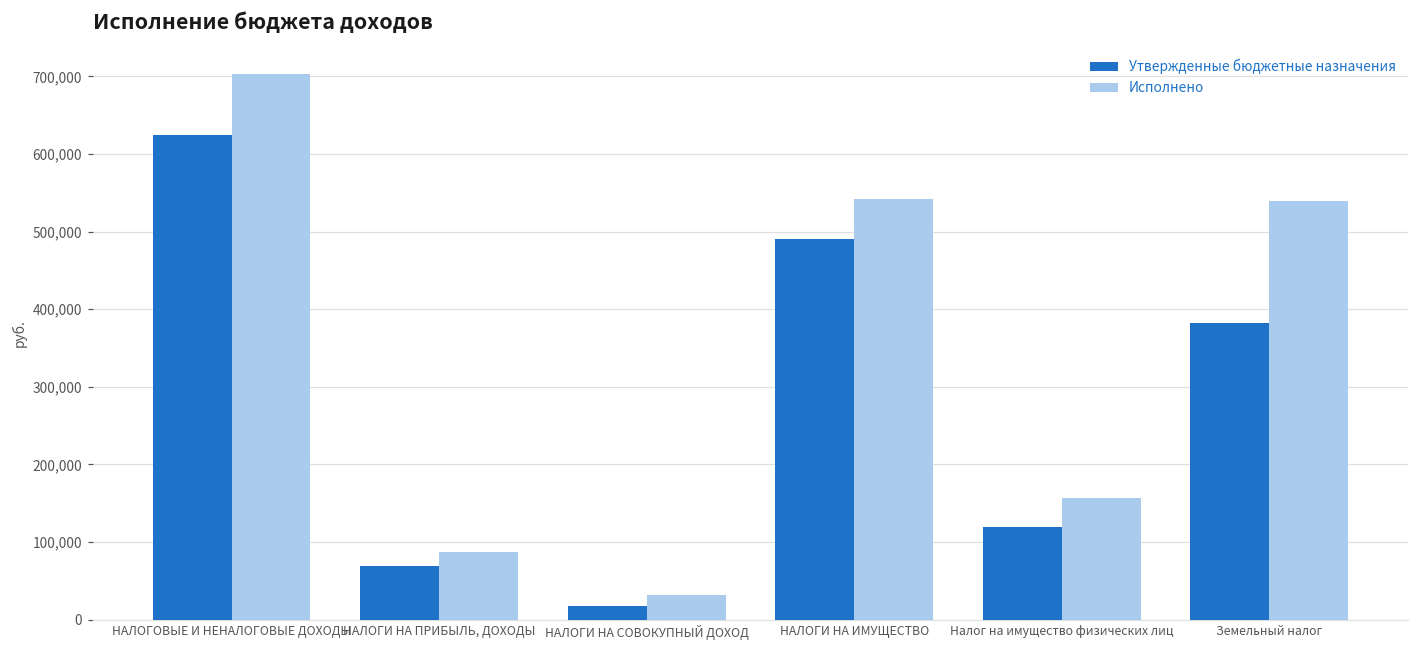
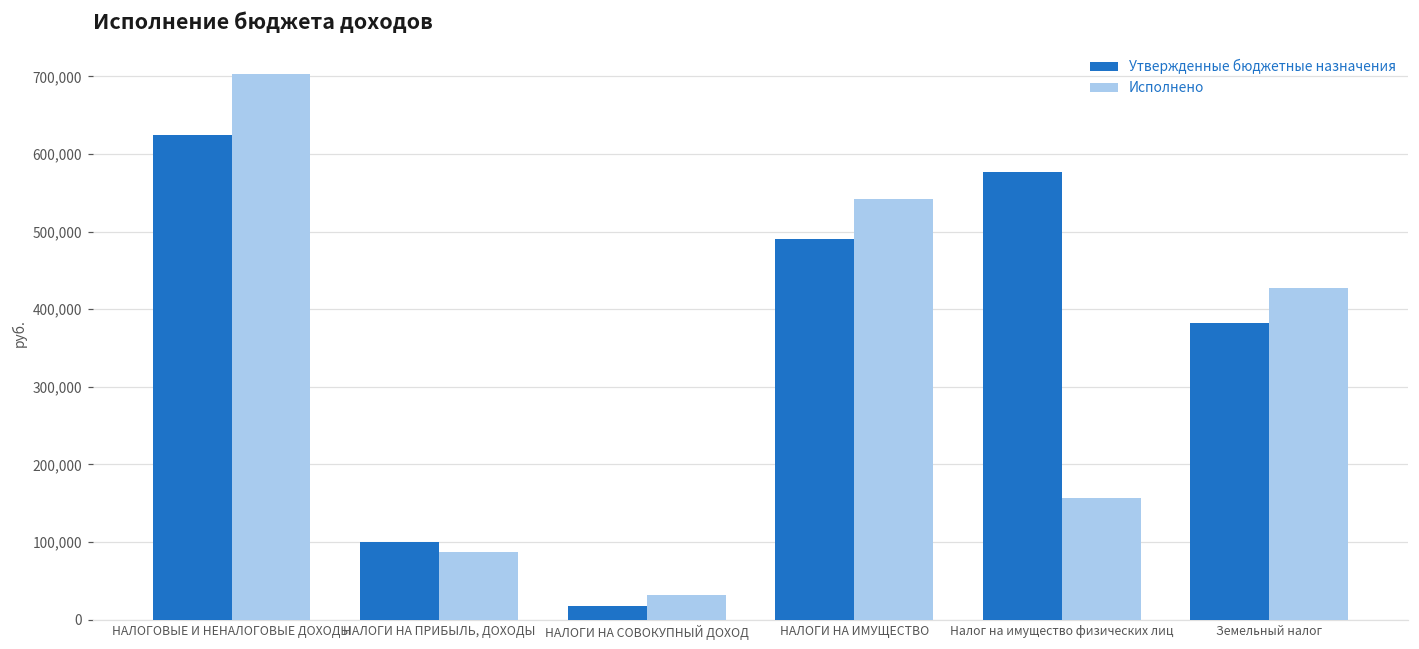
Утвержденные бюджетные назначения, НАЛОГИ НА ПРИБЫЛЬ, ДОХОДЫ: 70,000 -> 100,000
Утвержденные бюджетные назначения, Налог на имущество физических лиц: 120,000 -> 580,000
Исполнено, Земельный налог: 540,000 -> 430,000
